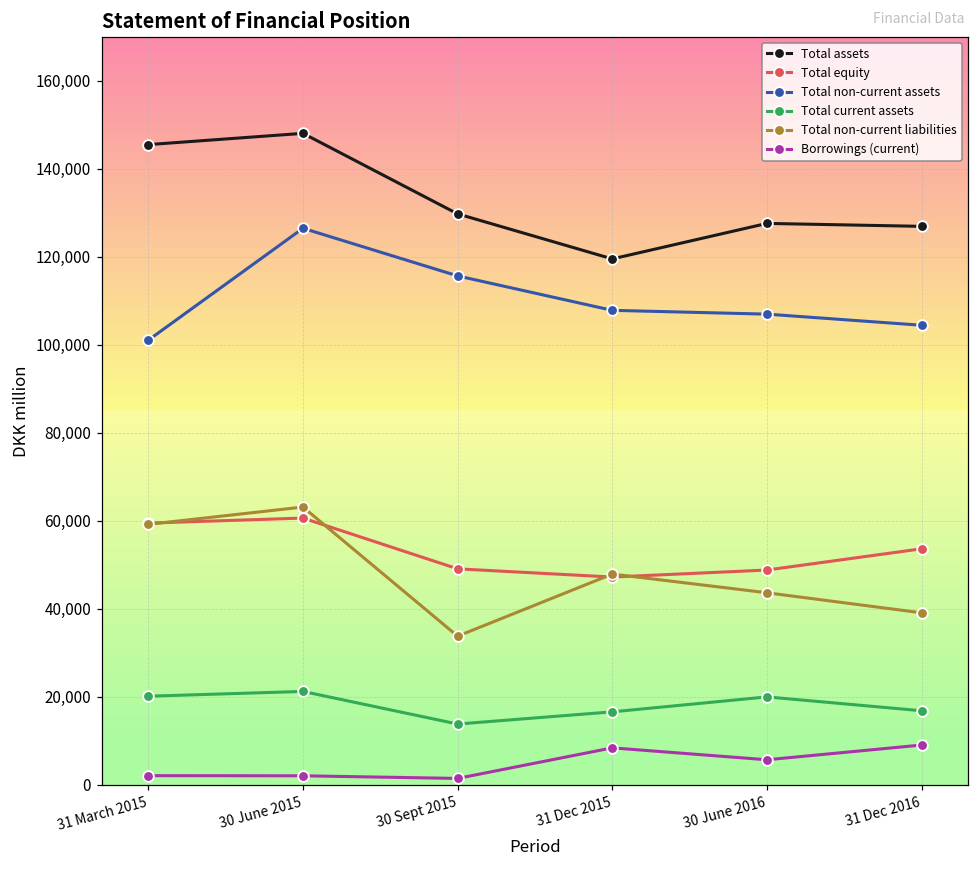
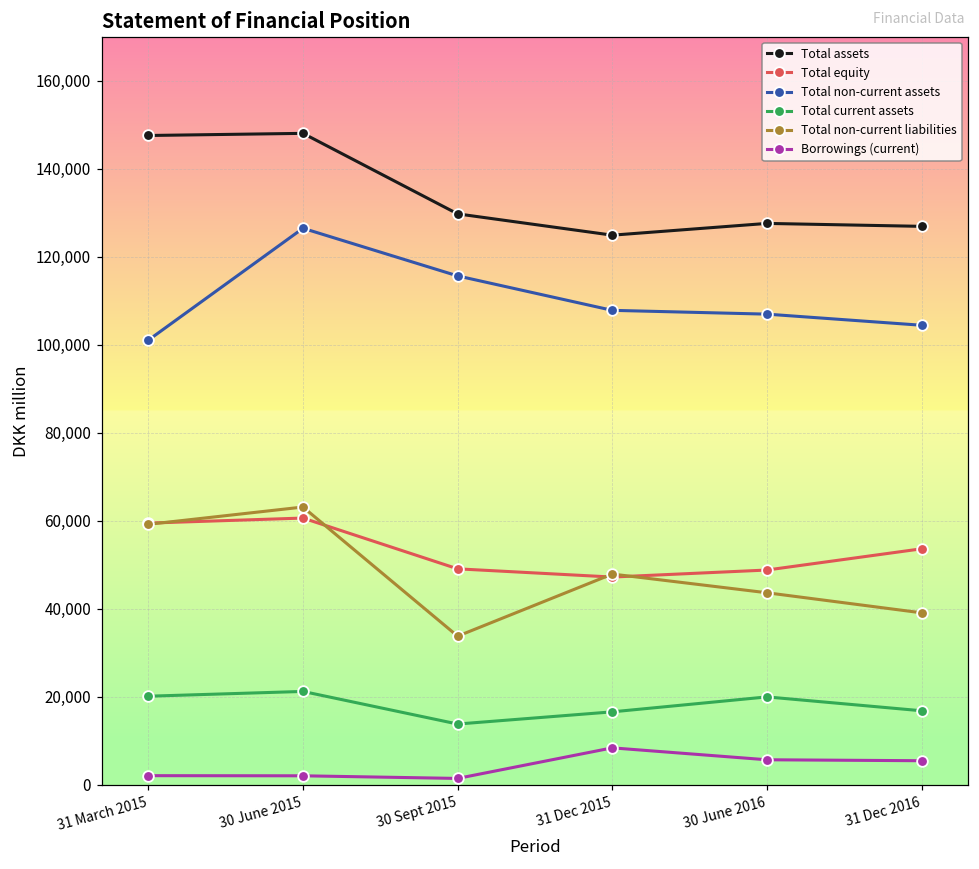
Total assets, 31 March 2015: 145,000 -> 148,000
Total assets, 31 Dec 2015: 120,000 -> 125,000
Borrowings (current), 31 Dec 2016: 9,000 -> 6,000
